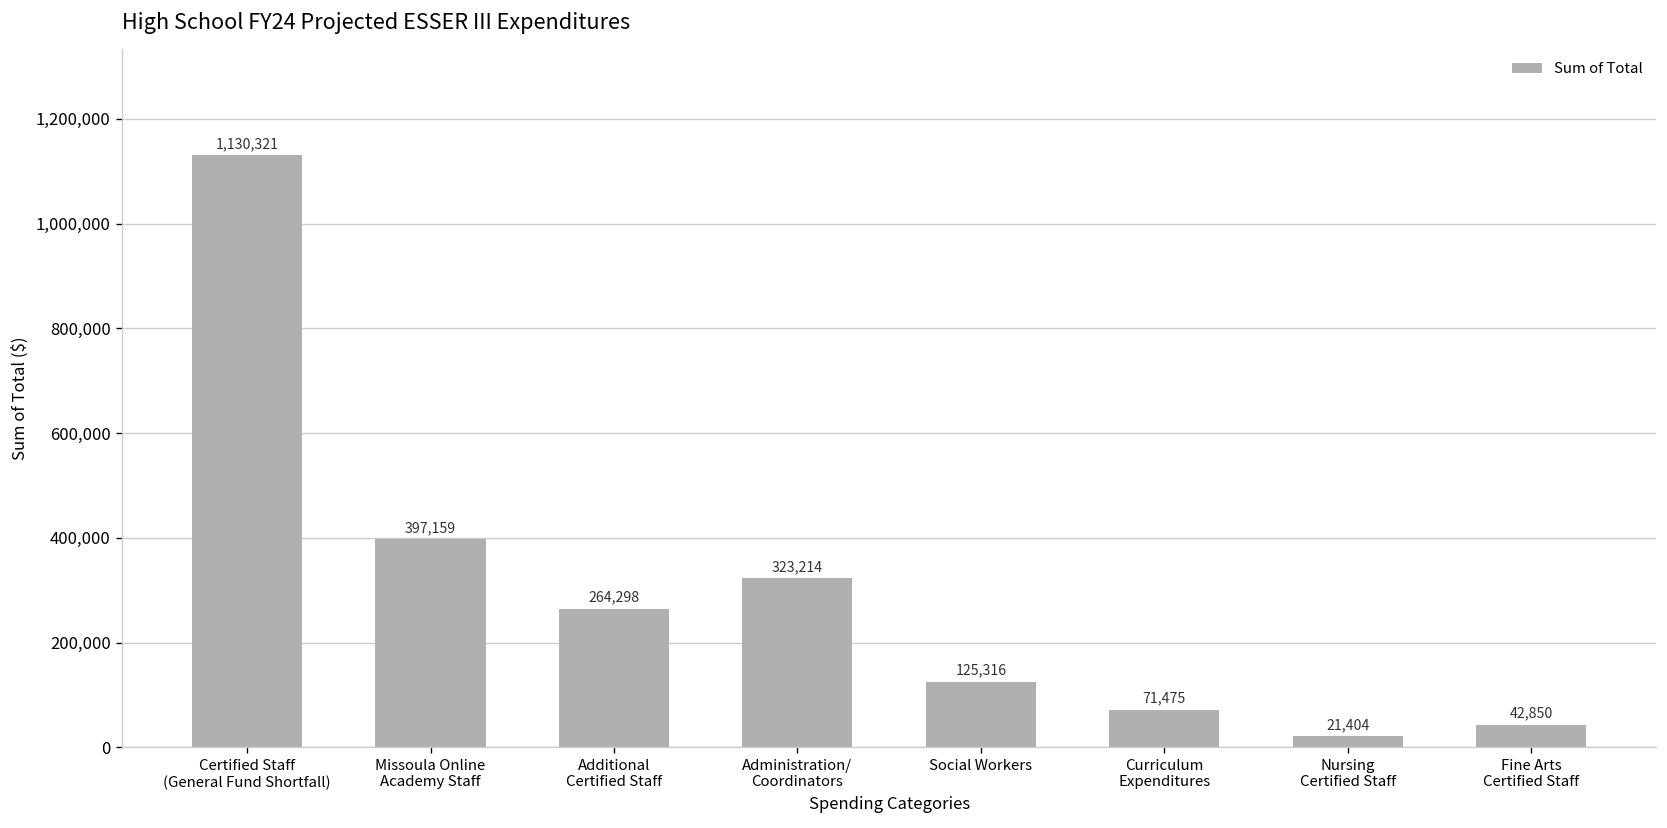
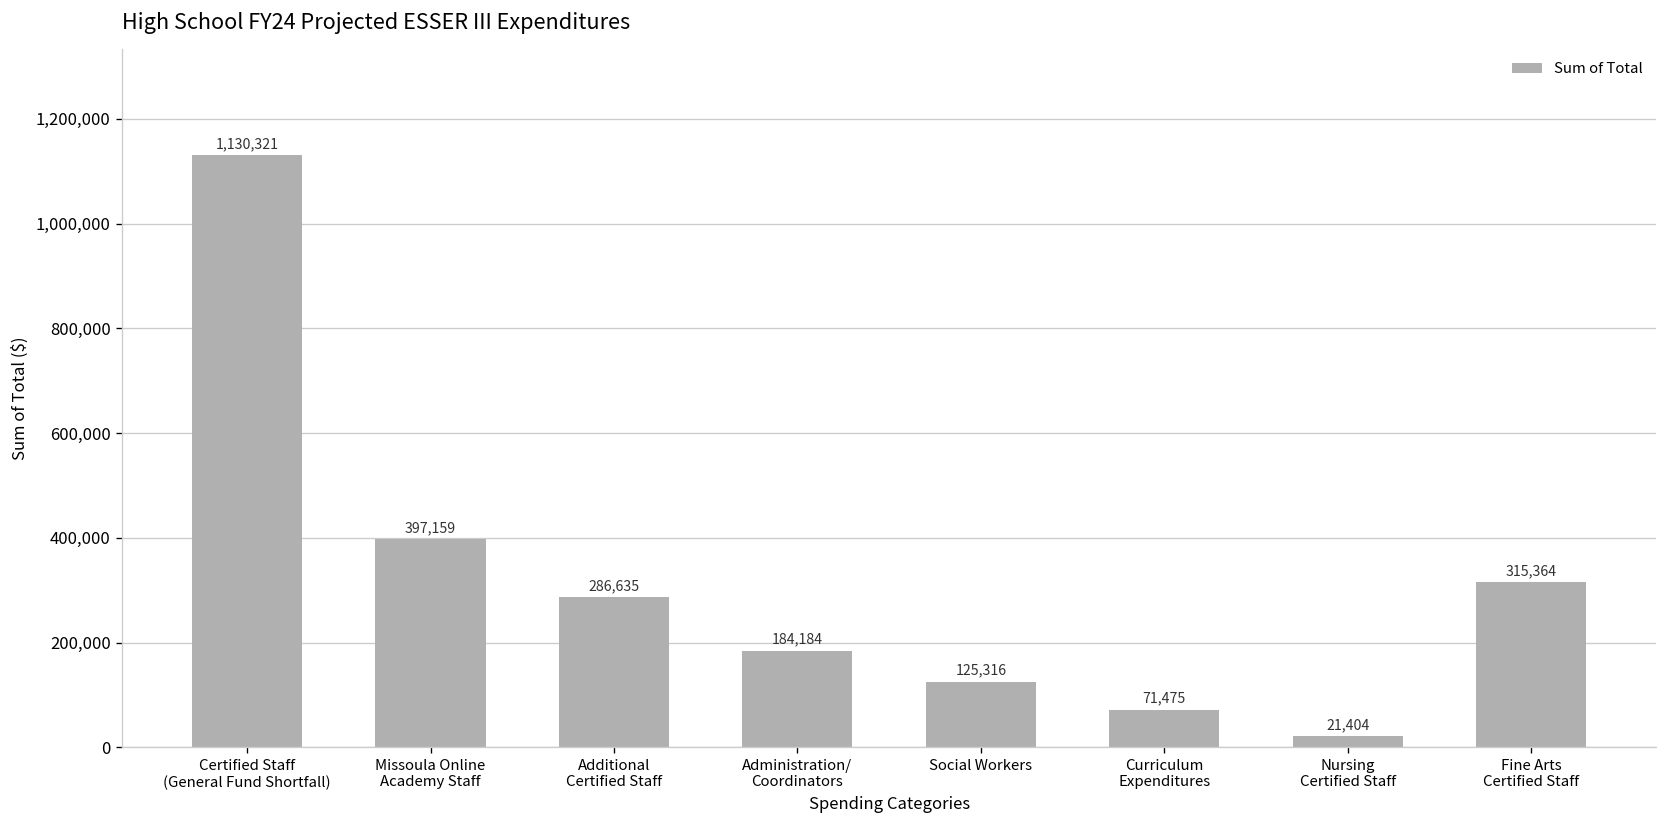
Additional Certified Staff: 264,298 -> 286,635
Administration/ Coordinators: 323,214 -> 184,184
Fine Arts Certified Staff: 42,850 -> 315,364
